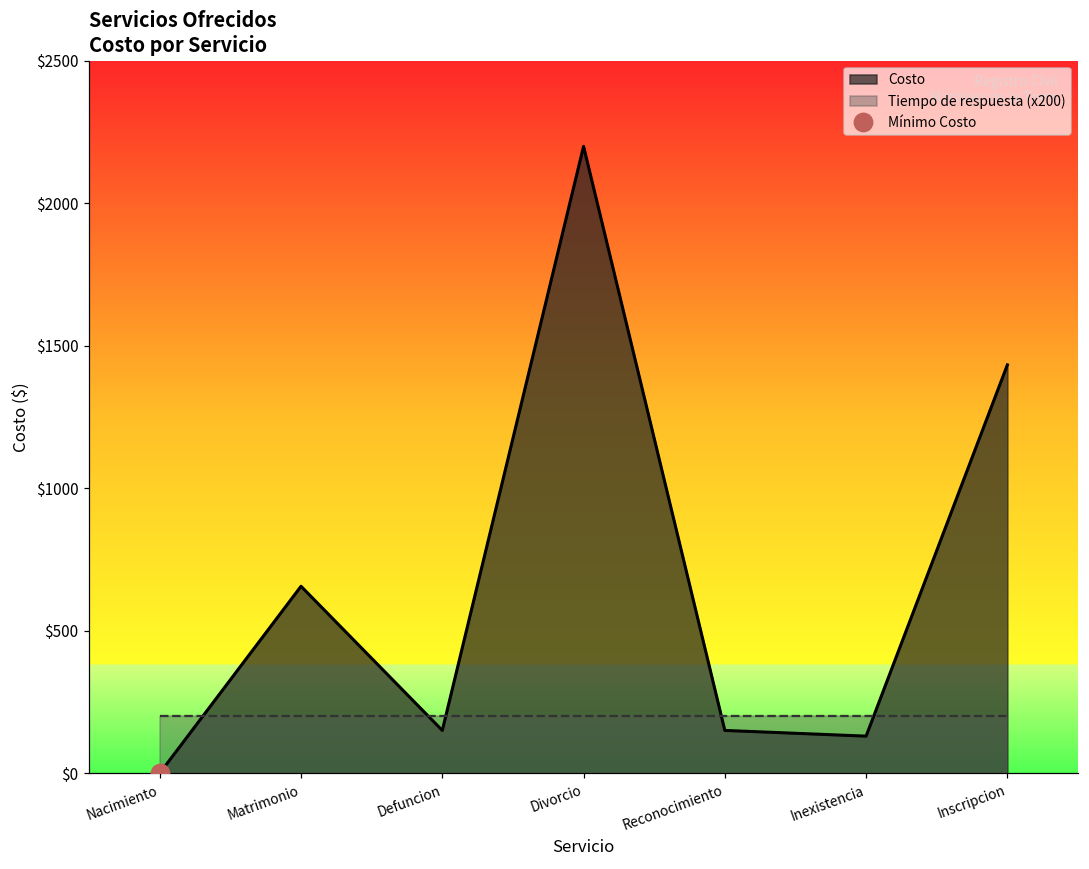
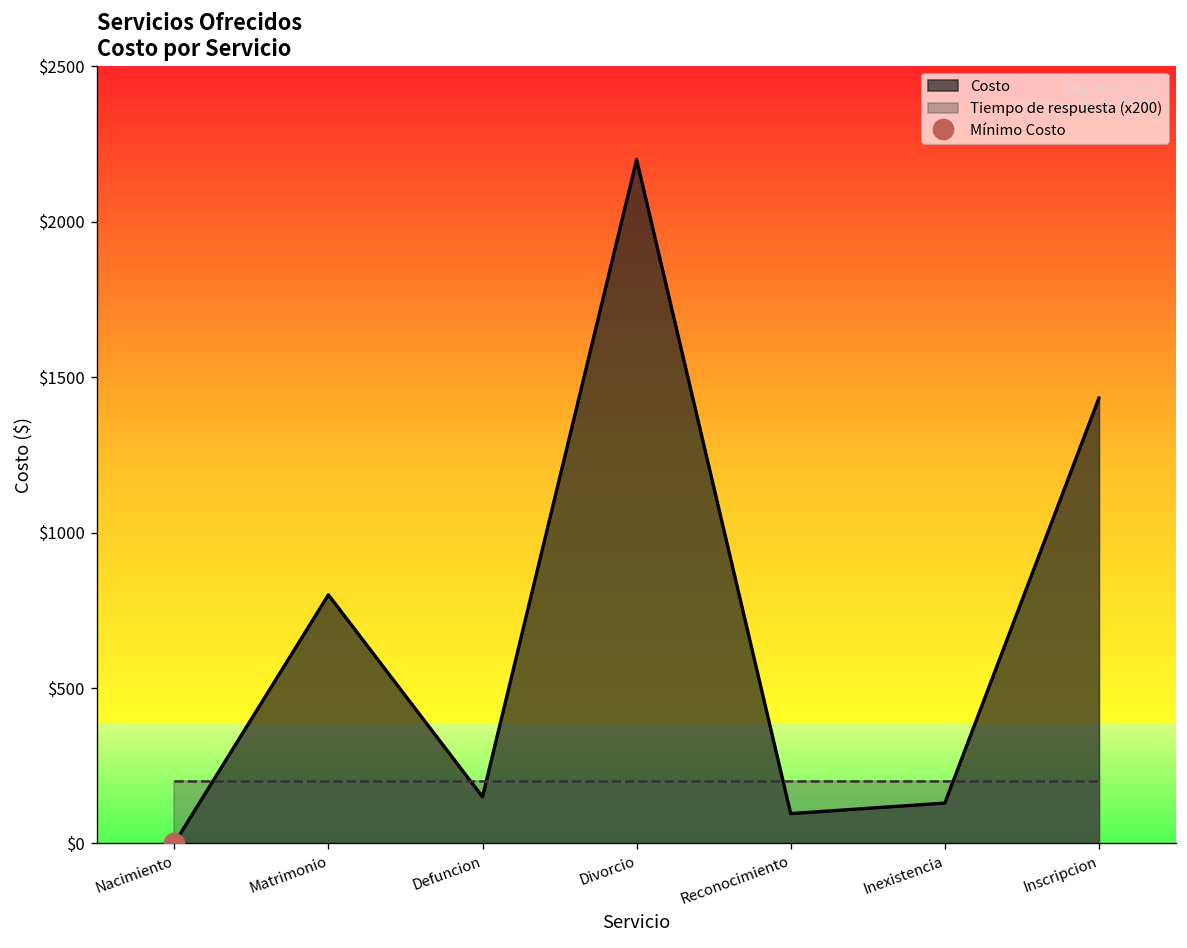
Costo, Matrimonio: $660 -> $800
Costo, Reconocimiento: $150 -> $100
